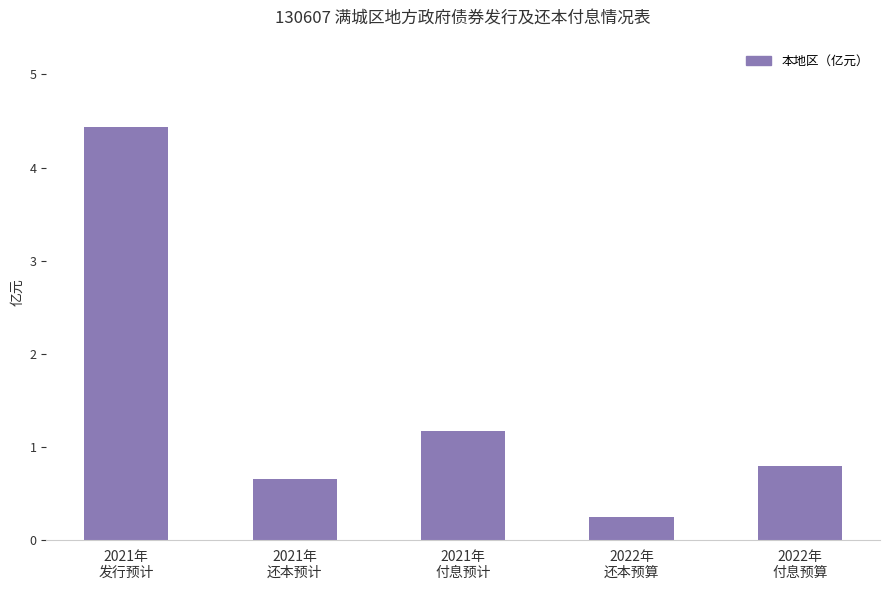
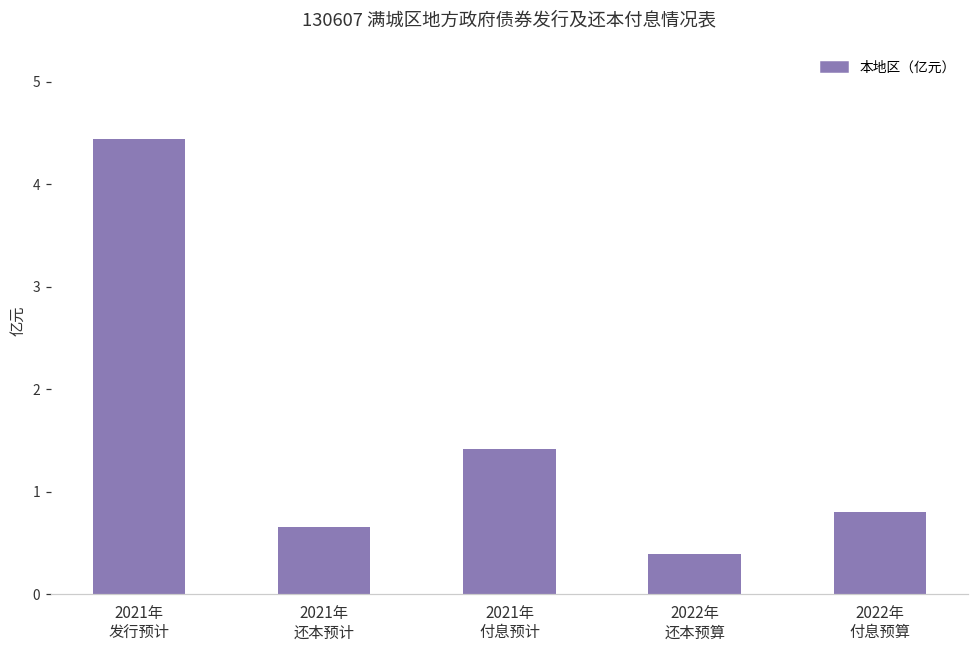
2021年 付息预计: 1.2 -> 1.4
2022年 还本预算: 0.3 -> 0.4
